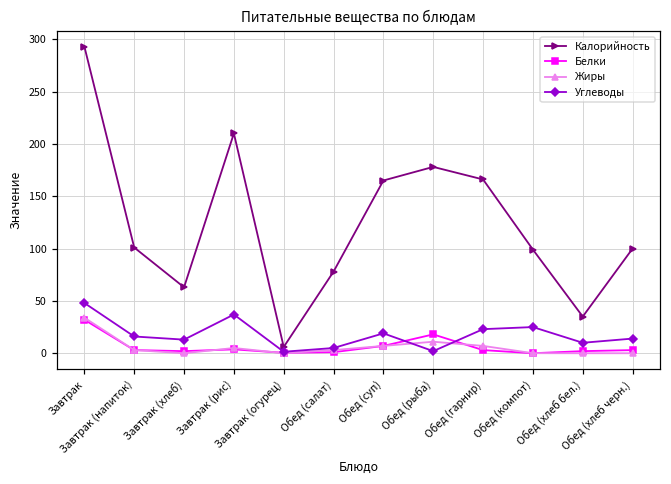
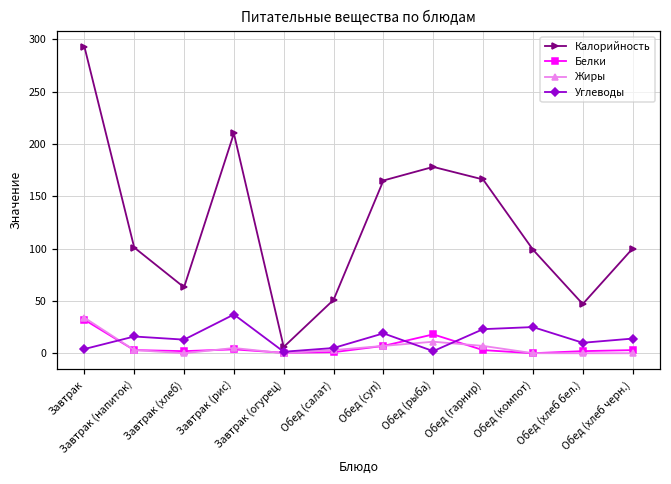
Углеводы, Завтрак: 50 -> 0
Калорийность, Обед (салат): 80 -> 50
Калорийность, Обед (хлеб бел.): 40 -> 50
